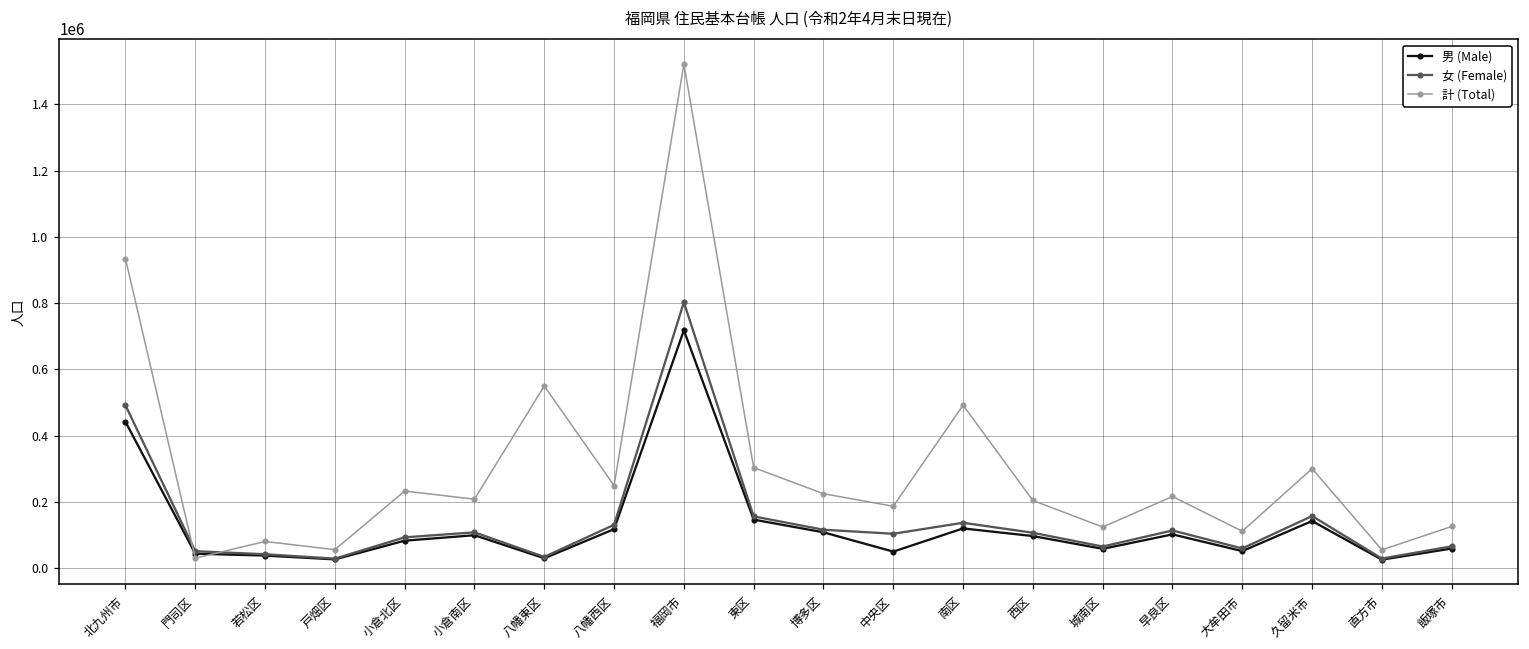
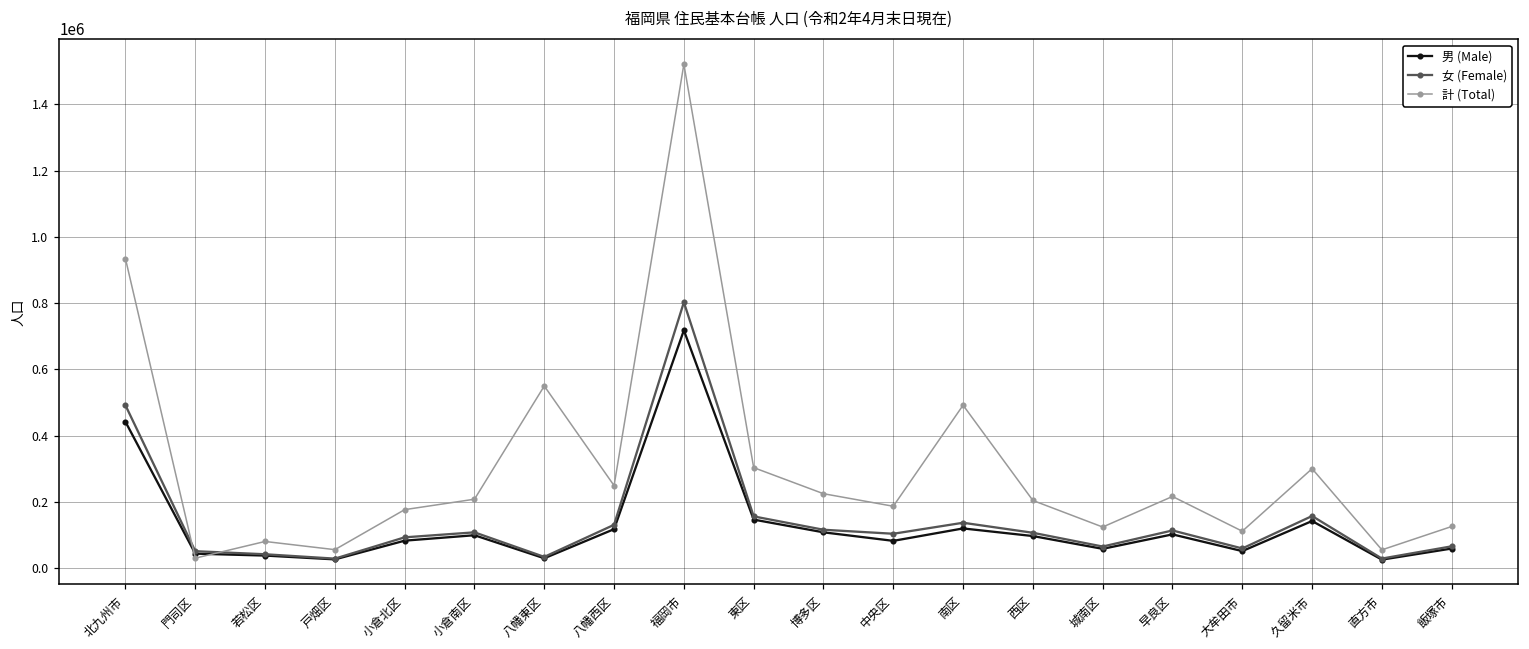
計 (Total), 小倉北区: 230000 -> 180000
男 (Male), 中央区: 50000 -> 80000
